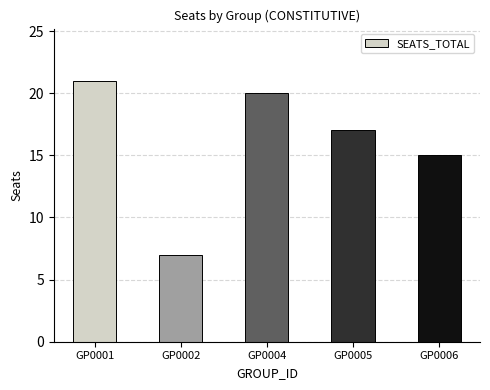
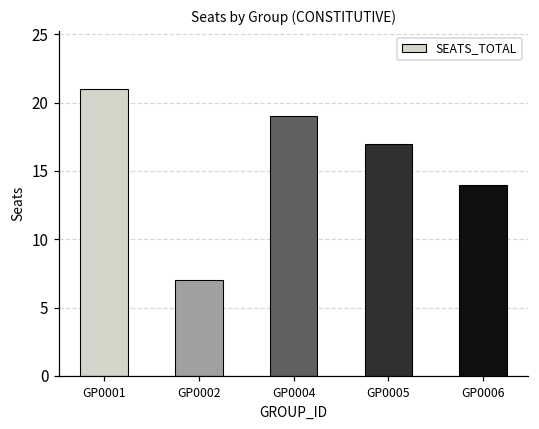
GP0004: 20 -> 19
GP0006: 15 -> 14
